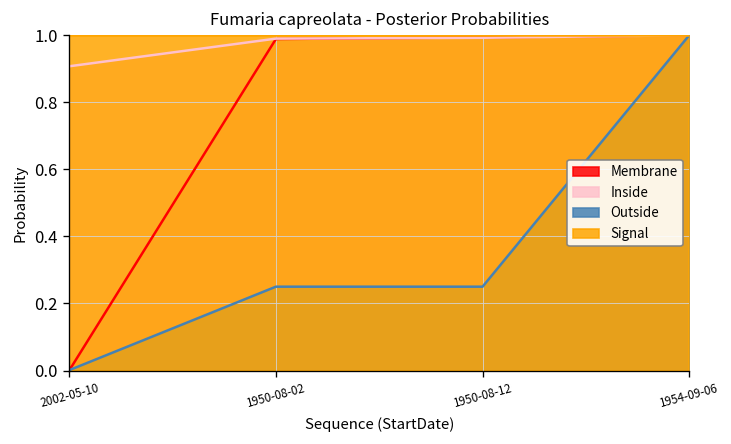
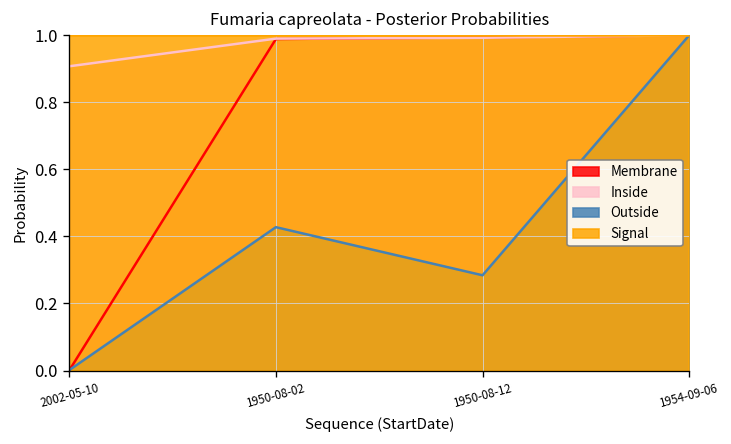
Outside, 1950-08-02: 0.25 -> 0.43
Outside, 1950-08-12: 0.25 -> 0.28
